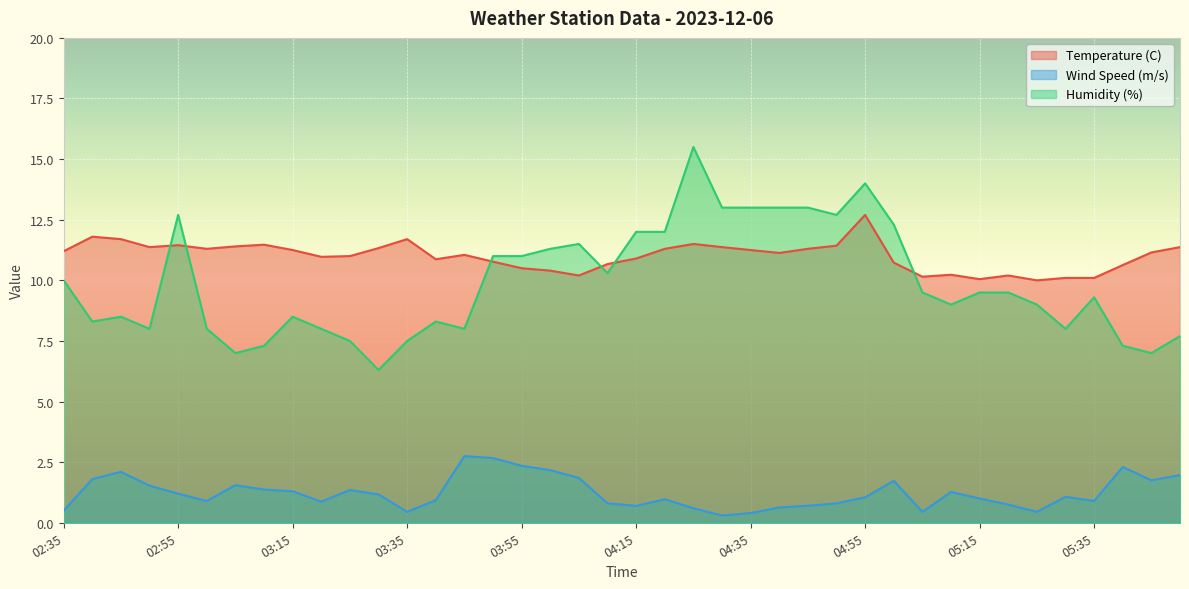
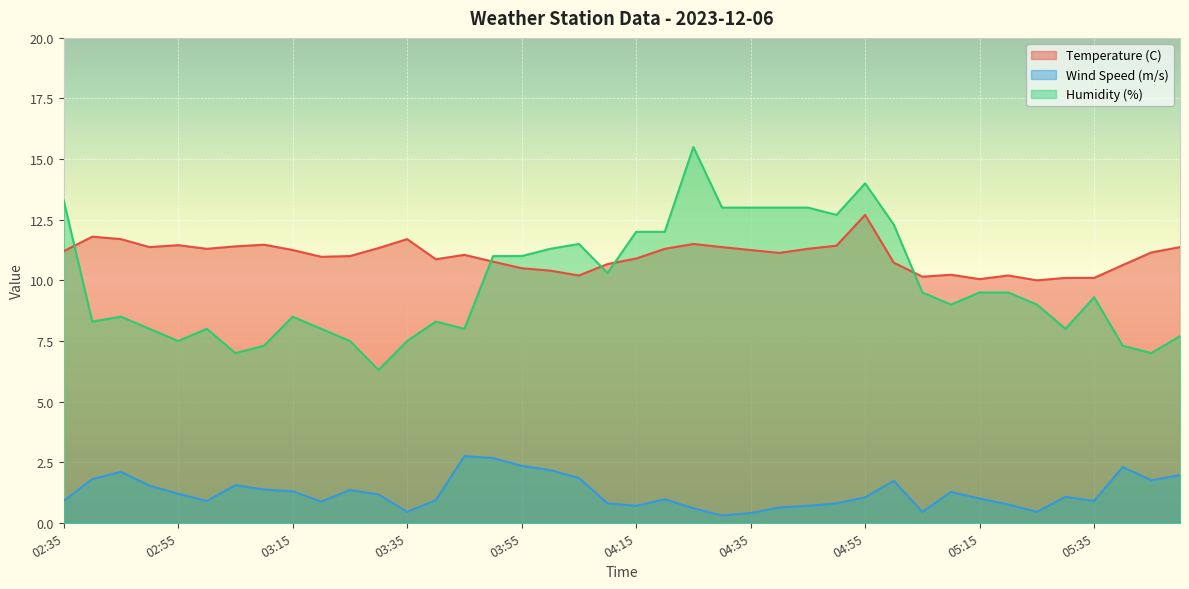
Wind Speed (m/s), 02:35: 0.5 -> 0.9
Humidity (%), 02:35: 10.0 -> 13.3
Humidity (%), 02:55: 12.7 -> 7.5
